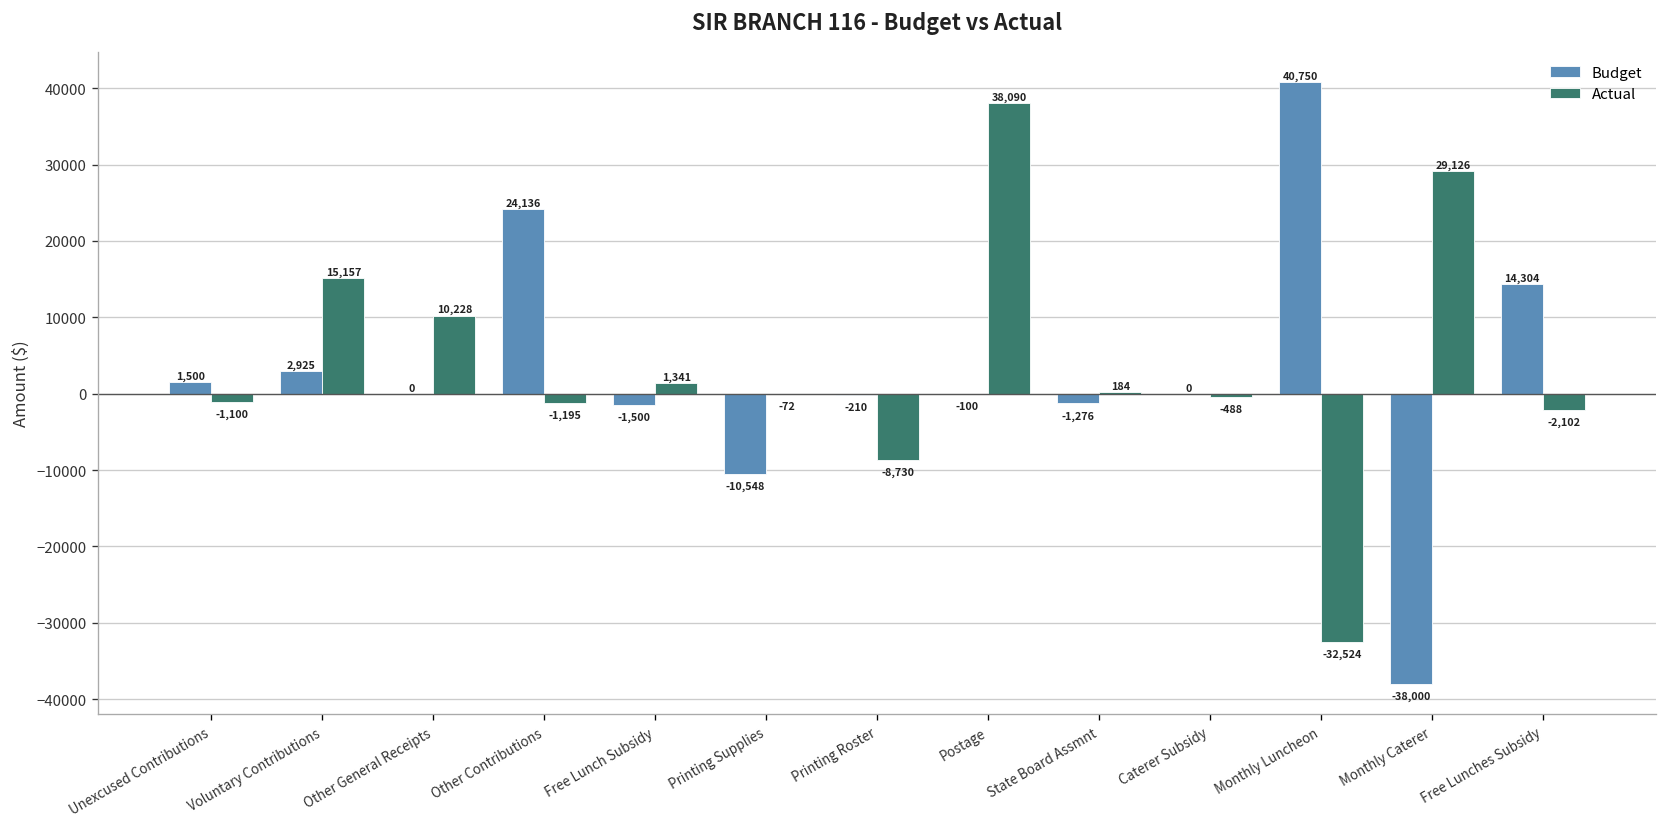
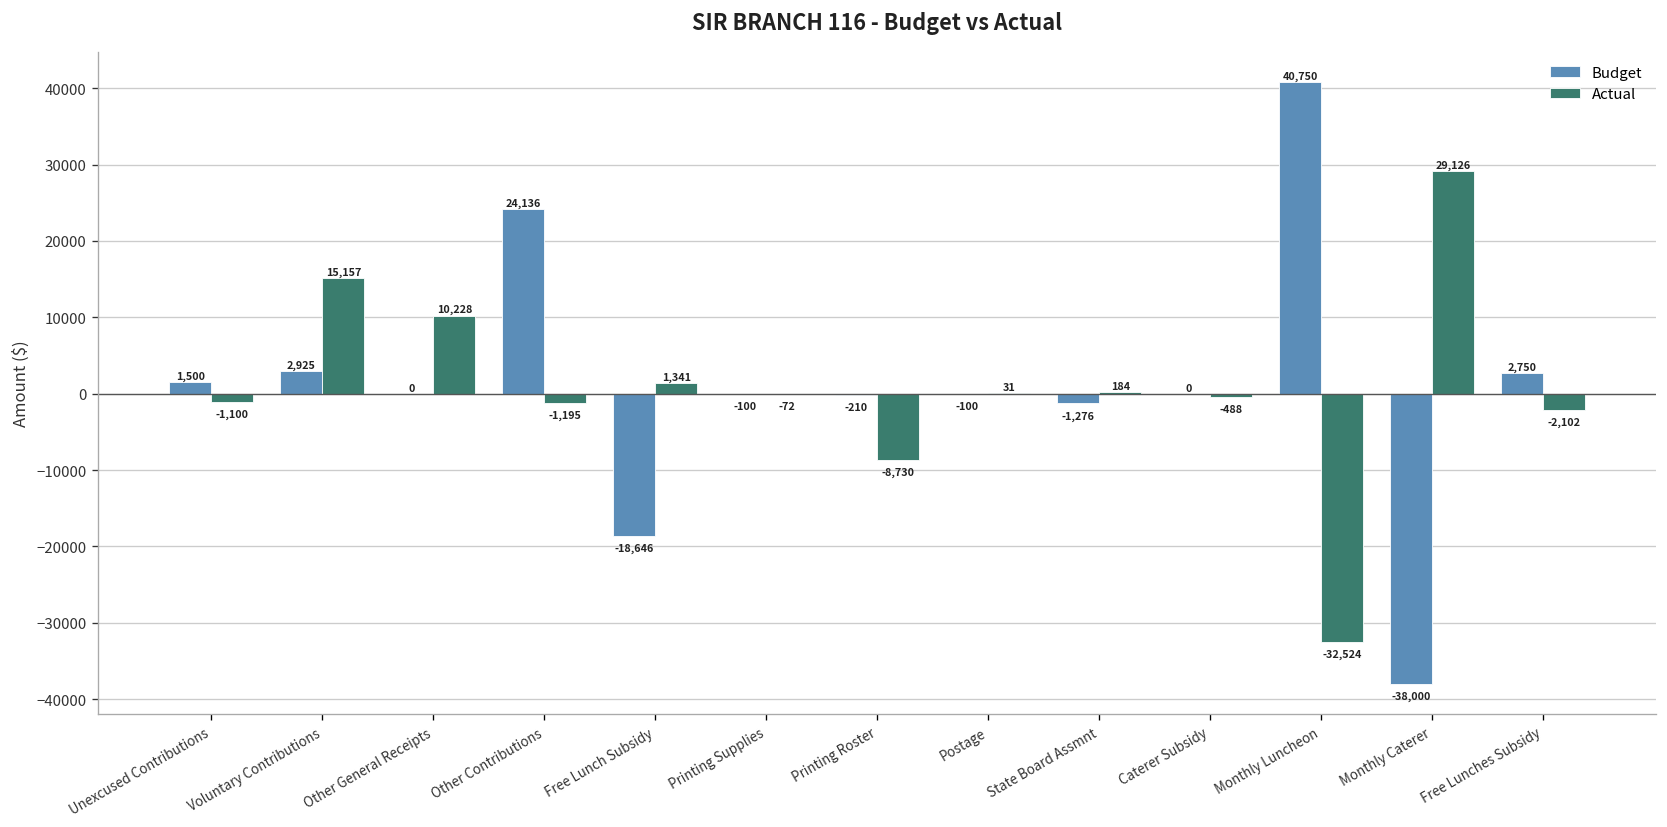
Budget, Free Lunch Subsidy: -1,500 -> -18,646
Budget, Printing Supplies: -10,548 -> -100
Actual, Postage: 38,090 -> 31
Budget, Free Lunches Subsidy: 14,304 -> 2,750
